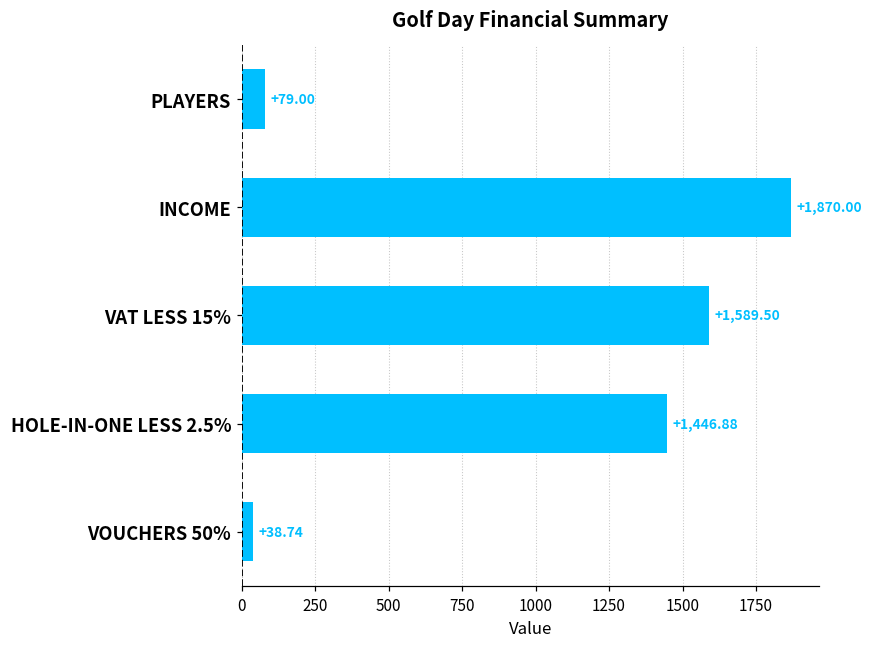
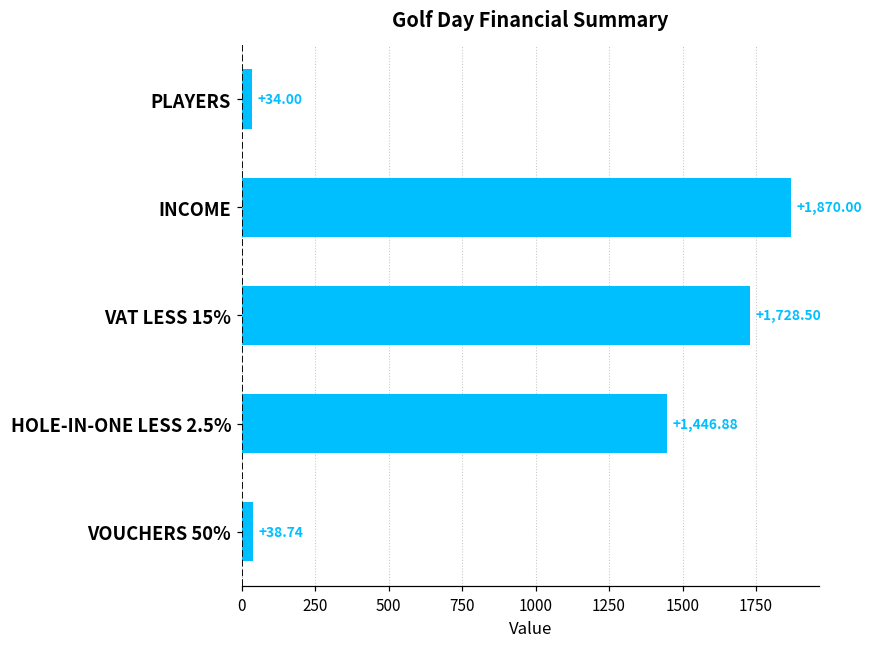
PLAYERS: +79.00 -> +34.00
VAT LESS 15%: +1,589.50 -> +1,728.50
